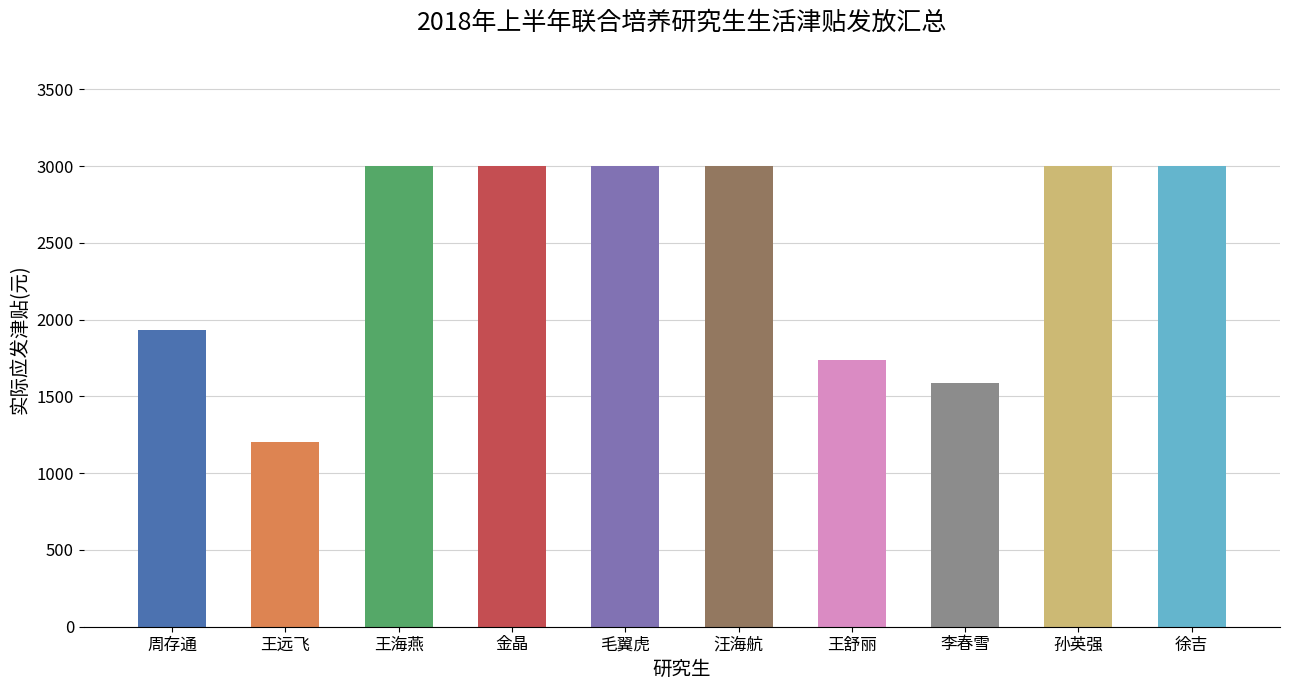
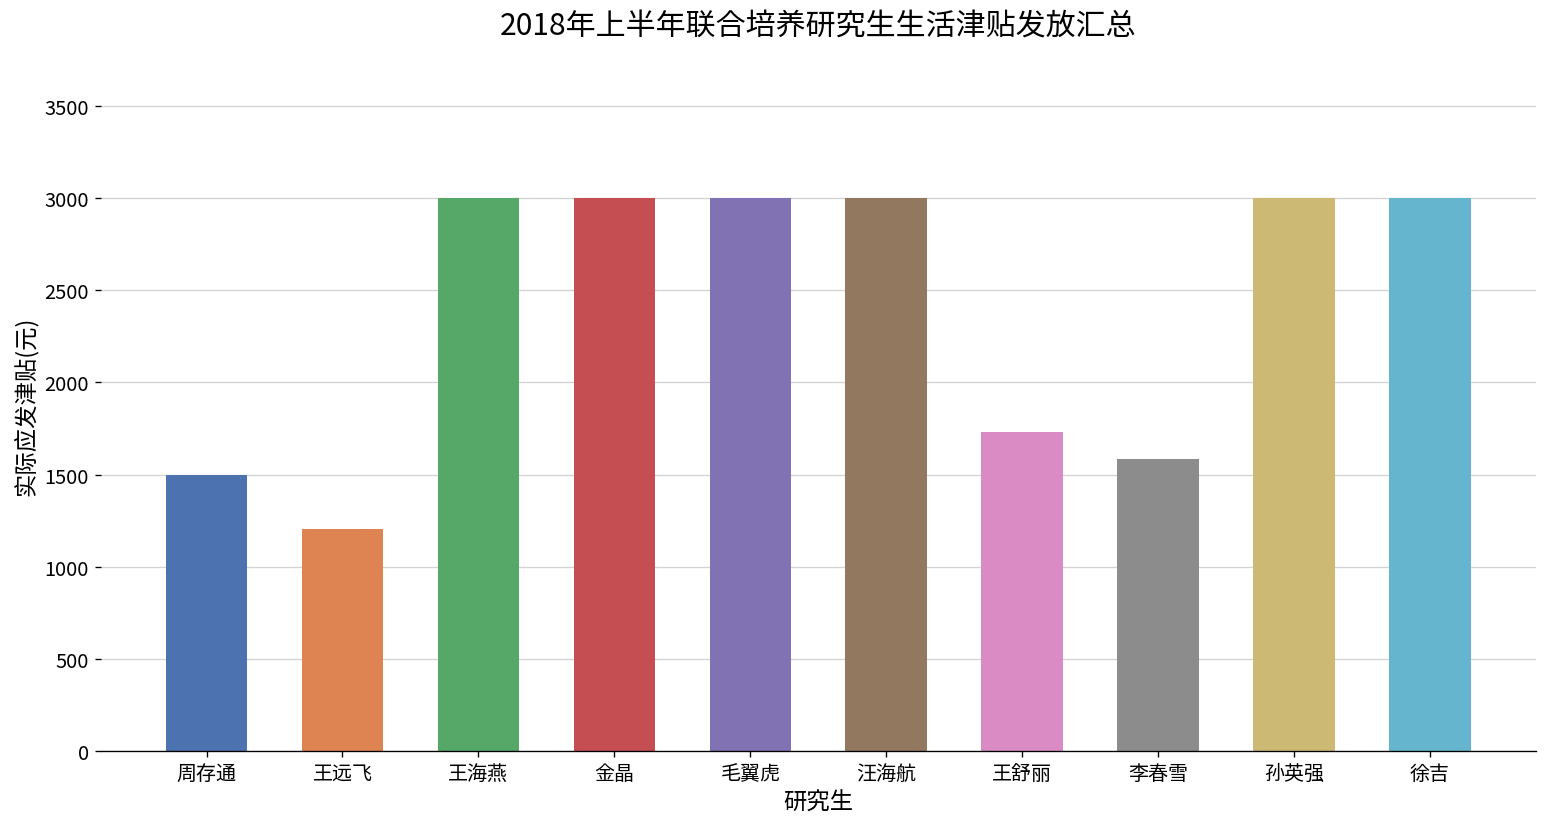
周存通: 1930 -> 1500
